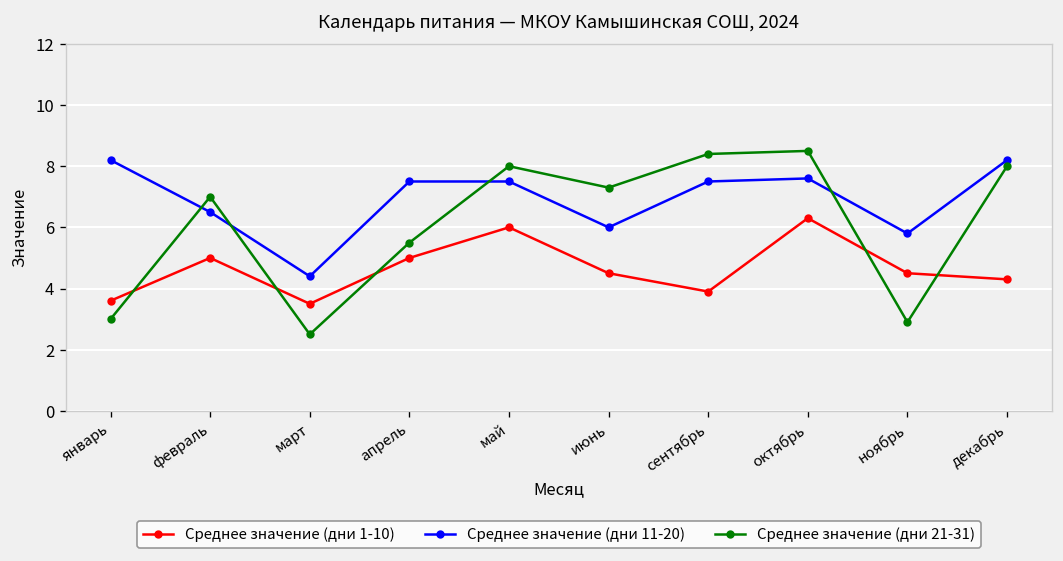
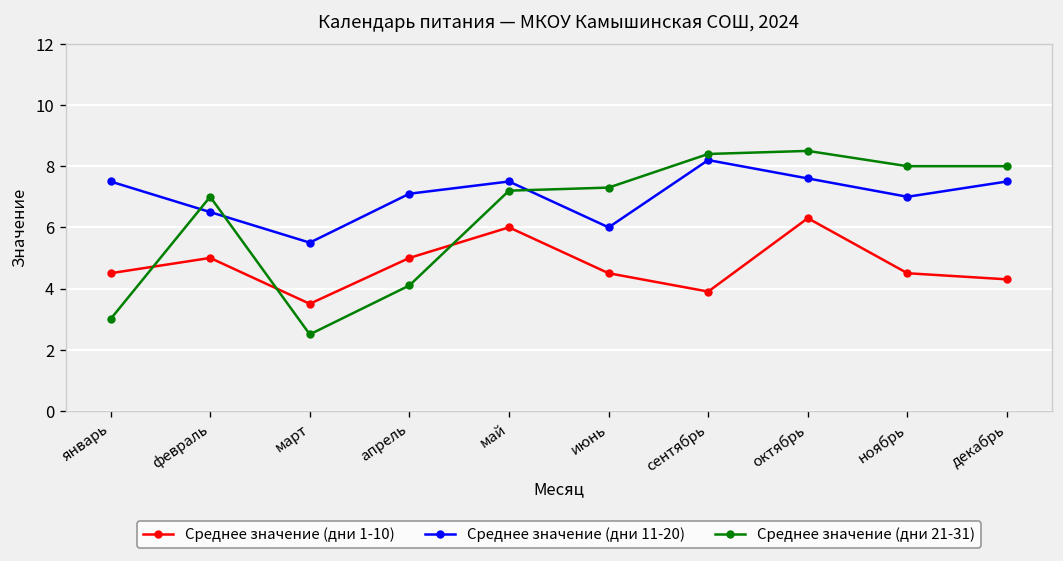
Среднее значение (дни 1-10), январь: 3.6 -> 4.5
Среднее значение (дни 11-20), январь: 8.2 -> 7.5
Среднее значение (дни 11-20), март: 4.4 -> 5.5
Среднее значение (дни 11-20), апрель: 7.5 -> 7.1
Среднее значение (дни 21-31), апрель: 5.5 -> 4.1
Среднее значение (дни 21-31), май: 8.0 -> 7.2
Среднее значение (дни 11-20), сентябрь: 7.5 -> 8.2
Среднее значение (дни 11-20), ноябрь: 5.8 -> 7.0
Среднее значение (дни 21-31), ноябрь: 2.9 -> 8.0
Среднее значение (дни 11-20), декабрь: 8.2 -> 7.5
